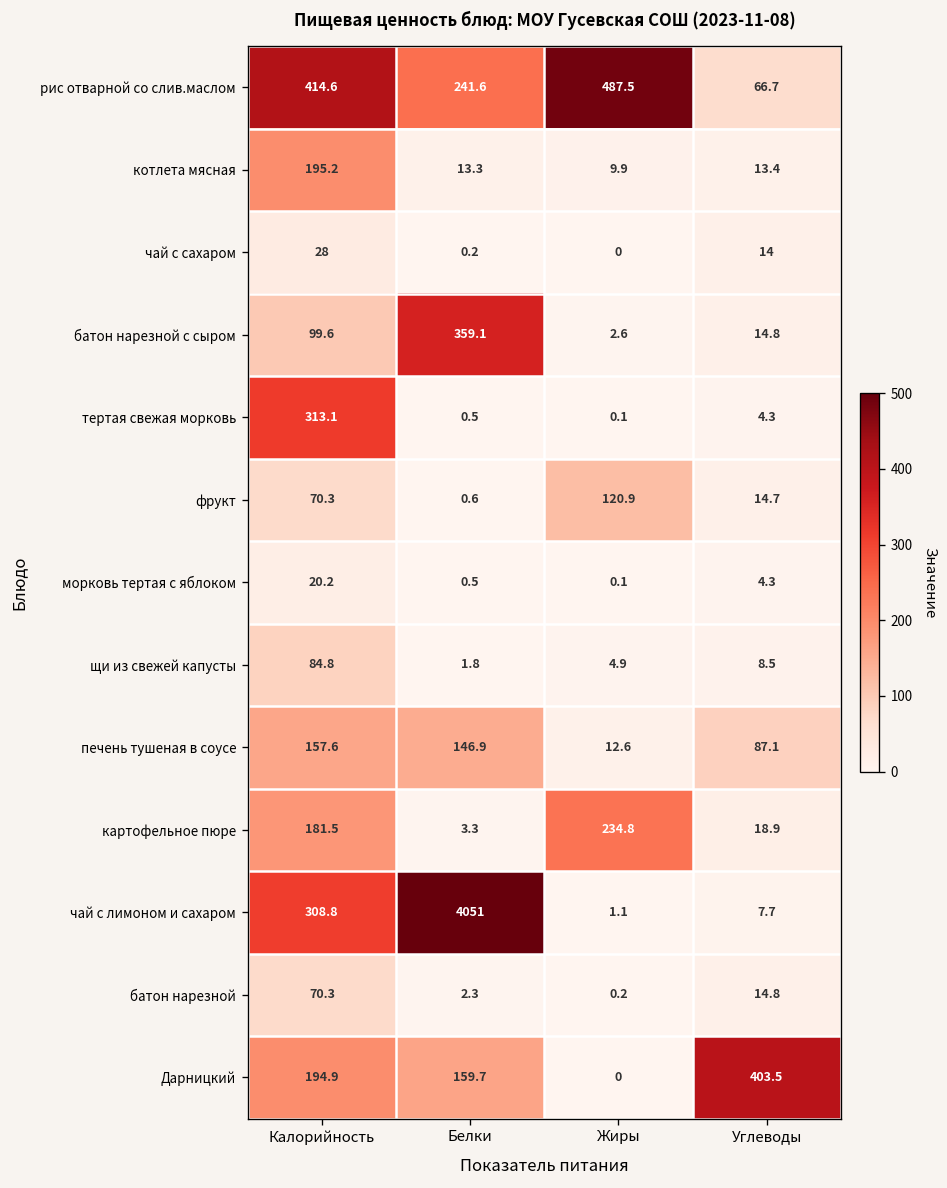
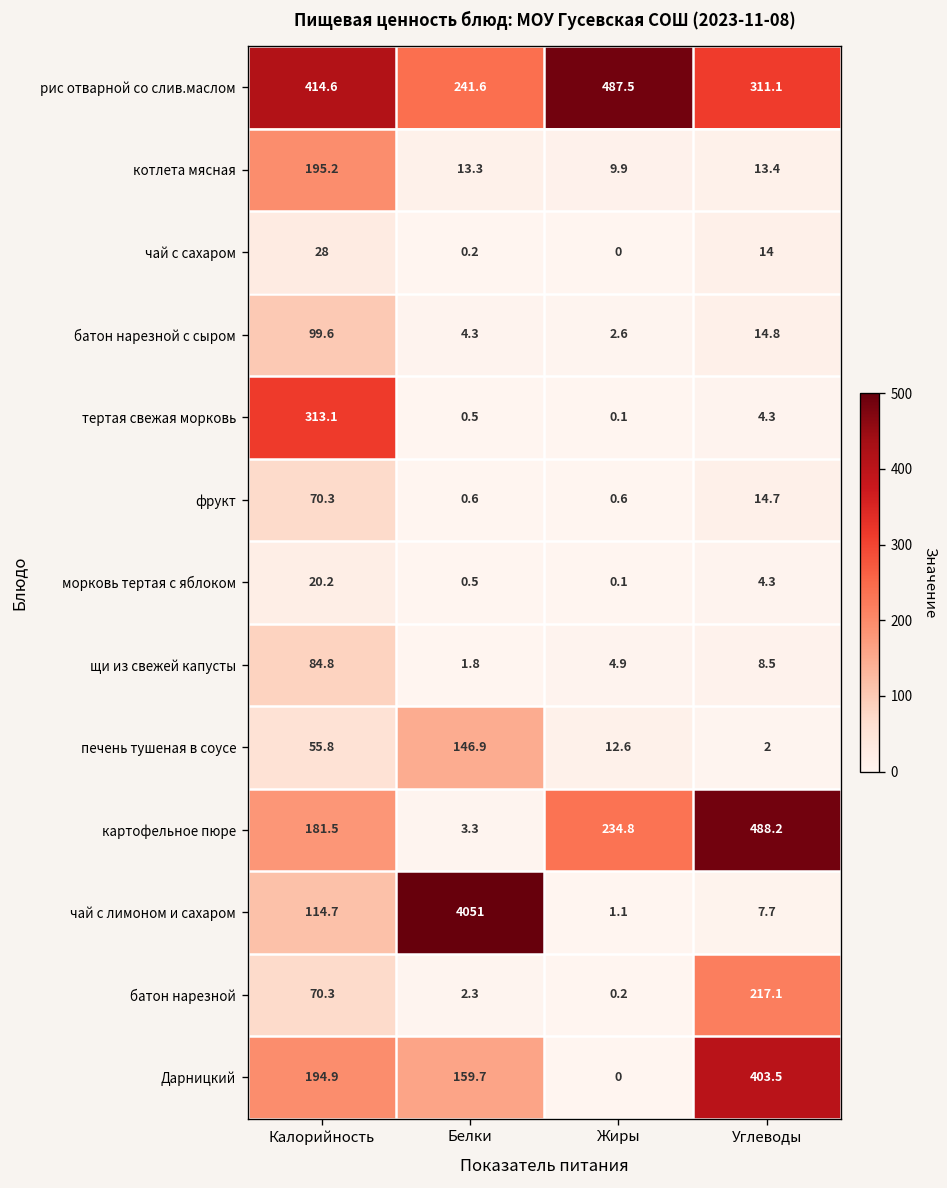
рис отварной со слив.маслом, Углеводы: 66.7 -> 311.1
батон нарезной с сыром, Белки: 359.1 -> 4.3
фрукт, Жиры: 120.9 -> 0.6
печень тушеная в соусе, Калорийность: 157.6 -> 55.8
печень тушеная в соусе, Углеводы: 87.1 -> 2
картофельное пюре, Углеводы: 18.9 -> 488.2
чай с лимоном и сахаром, Калорийность: 308.8 -> 114.7
батон нарезной, Углеводы: 14.8 -> 217.1
